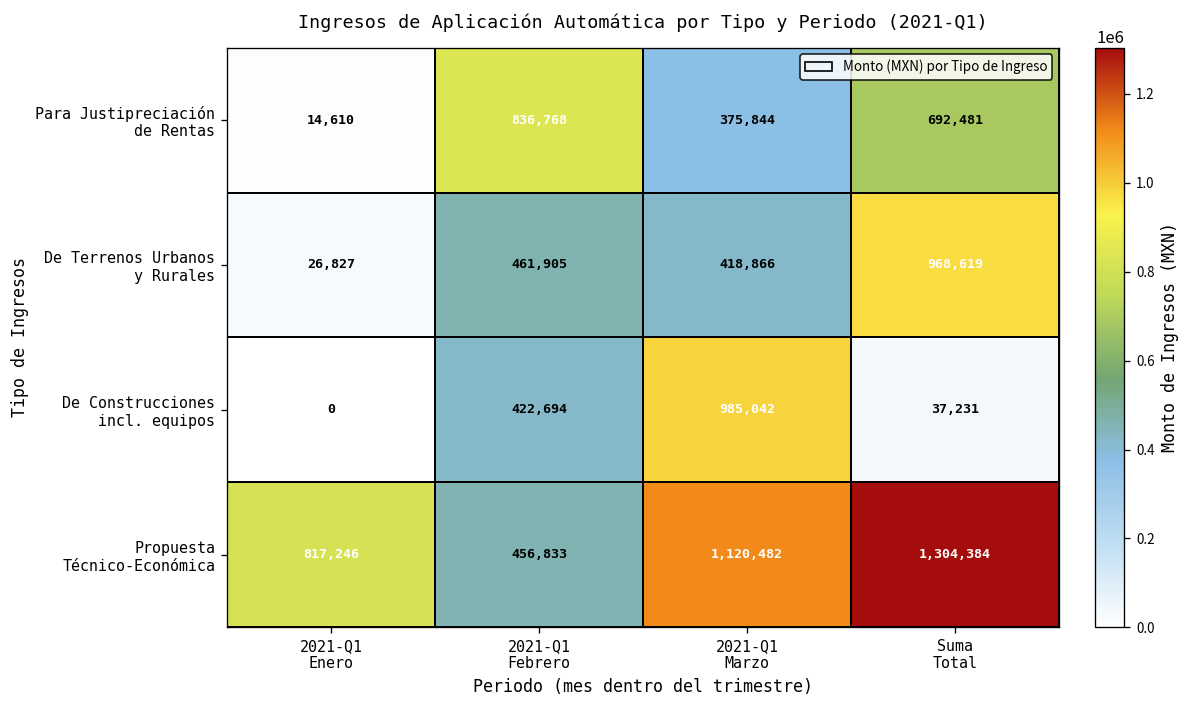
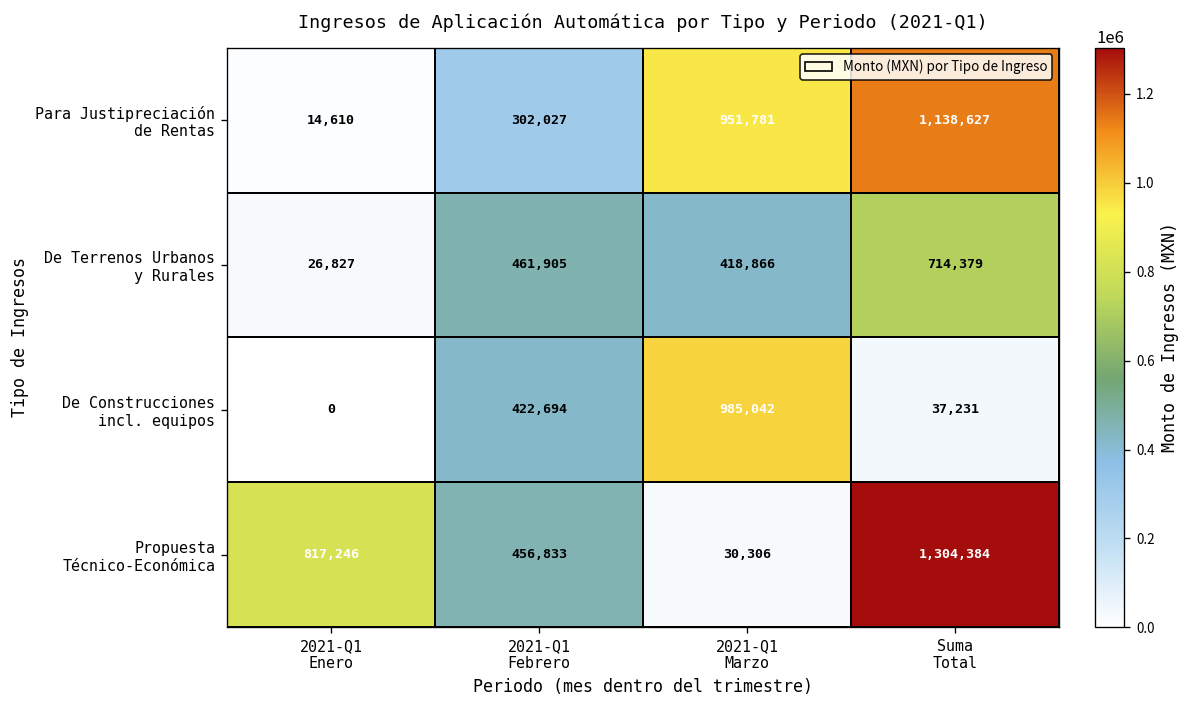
Para Justipreciación de Rentas, 2021-Q1 Febrero: 836,768 -> 302,027
Para Justipreciación de Rentas, 2021-Q1 Marzo: 375,844 -> 951,781
Para Justipreciación de Rentas, Suma Total: 692,481 -> 1,138,627
De Terrenos Urbanos y Rurales, Suma Total: 968,619 -> 714,379
Propuesta Técnico-Económica, 2021-Q1 Marzo: 1,120,482 -> 30,306
